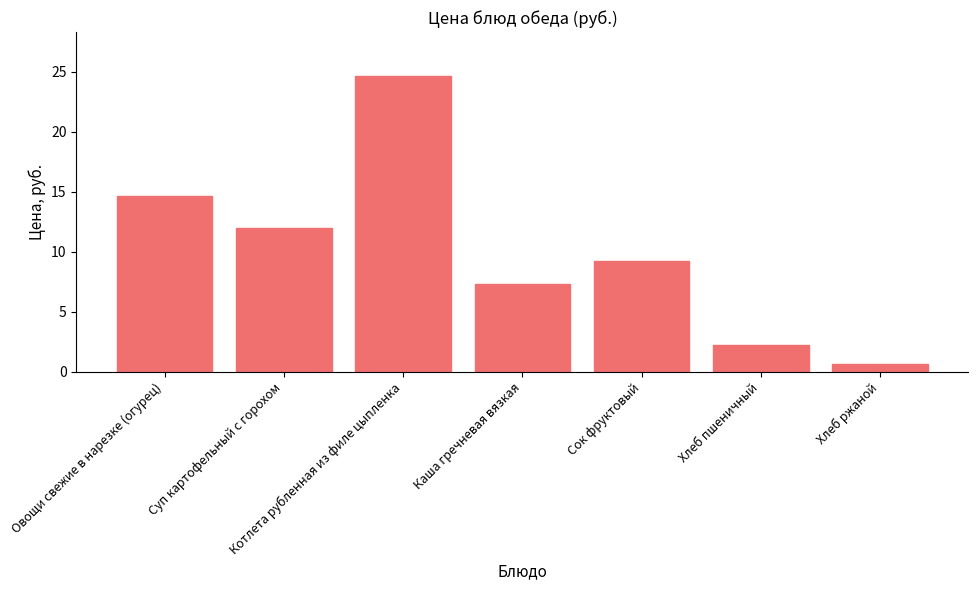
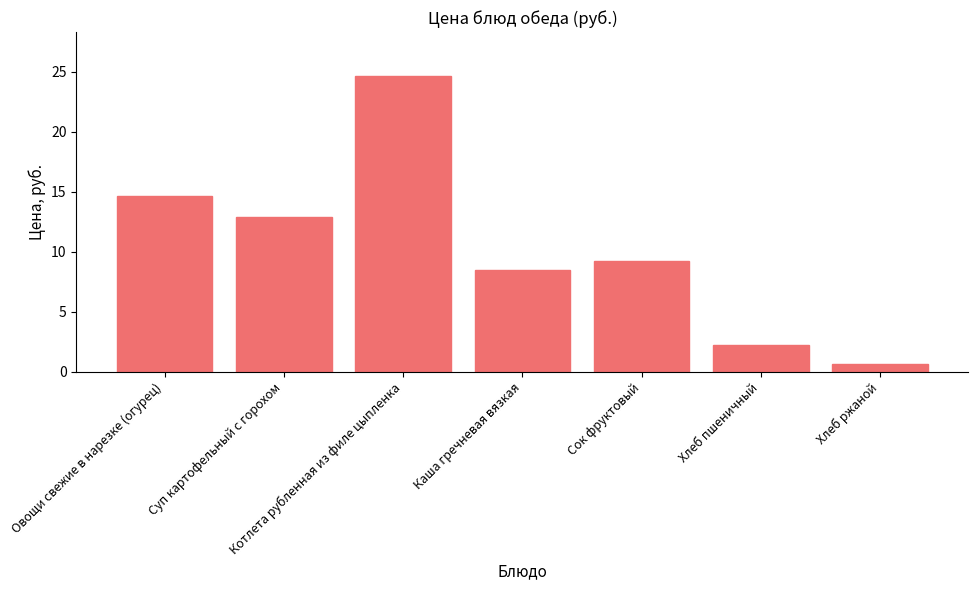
Суп картофельный с горохом: 12.0 -> 12.9
Каша гречневая вязкая: 7.3 -> 8.5
